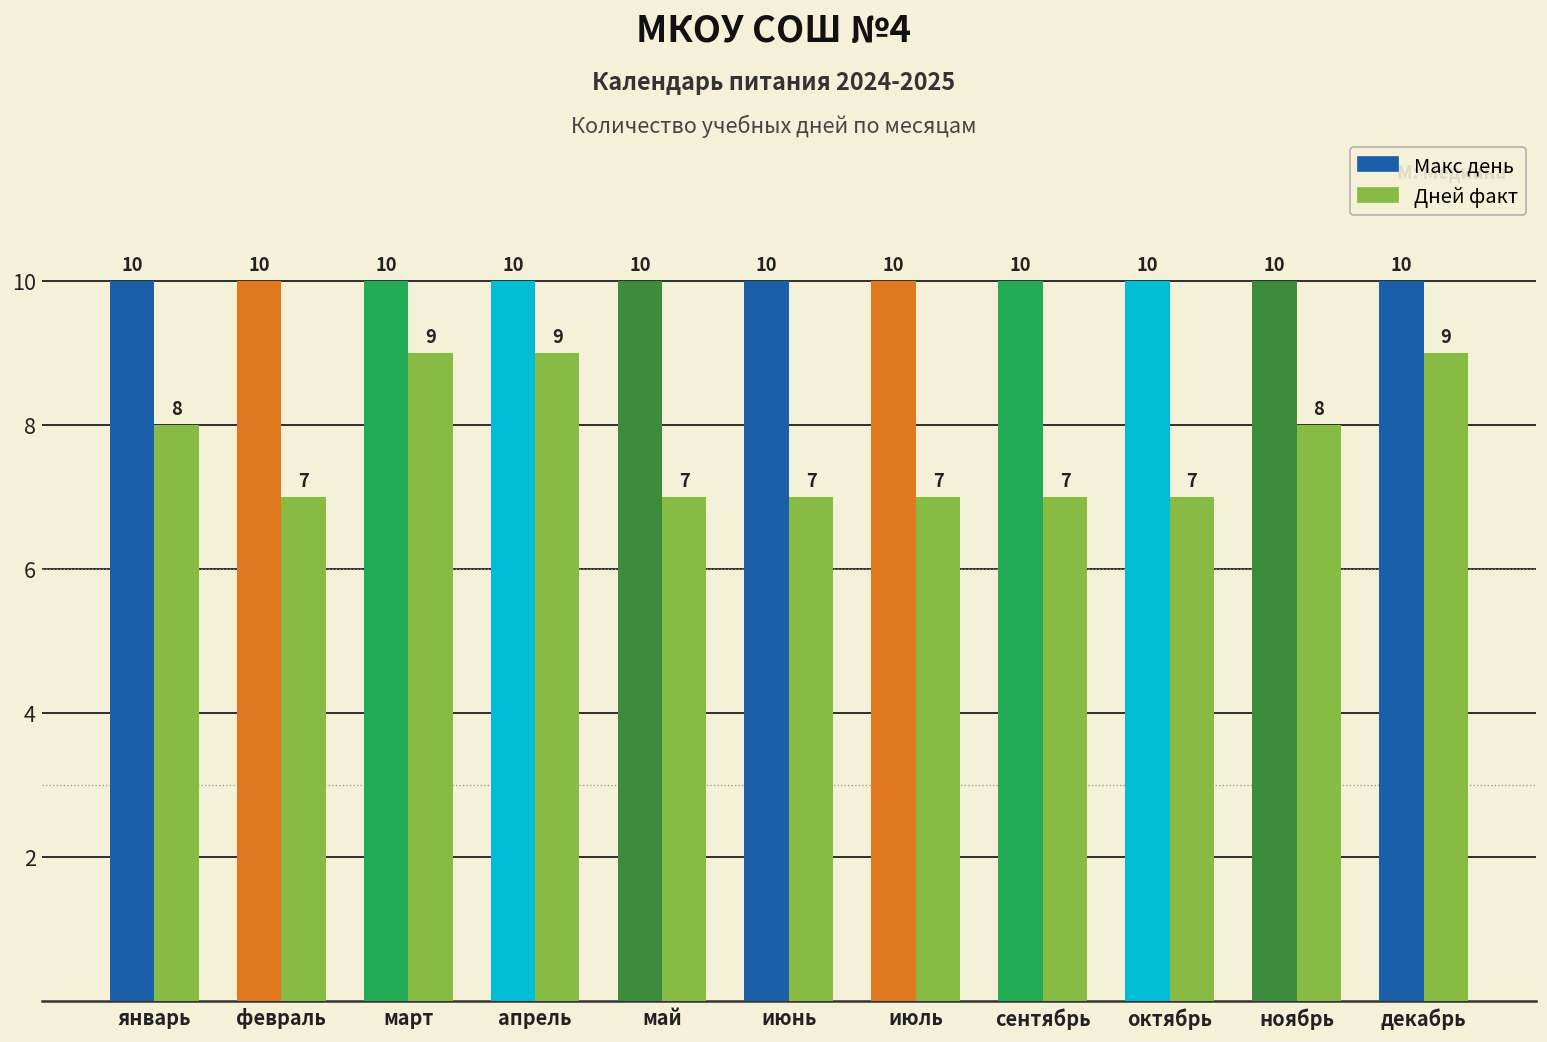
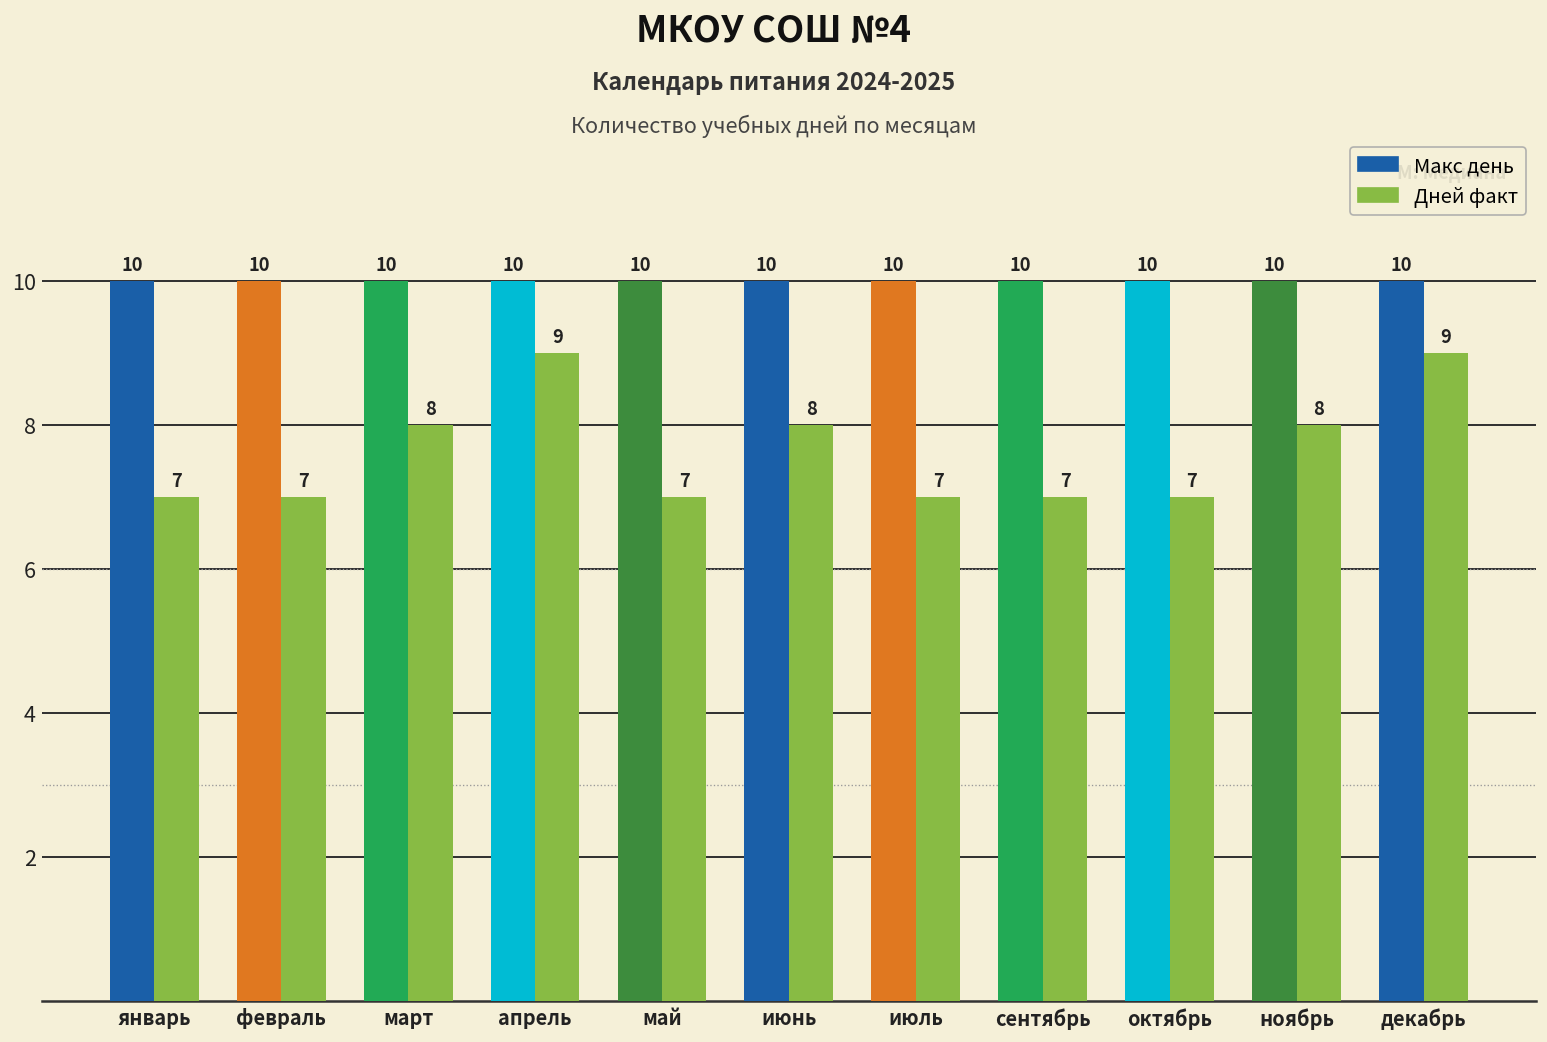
Дней факт, январь: 8 -> 7
Дней факт, март: 9 -> 8
Дней факт, июнь: 7 -> 8
